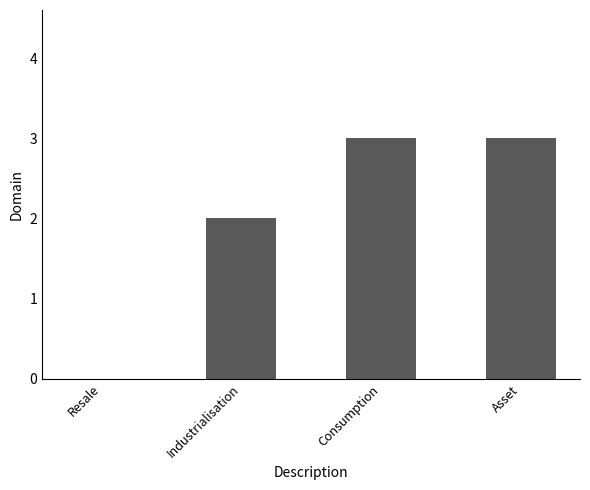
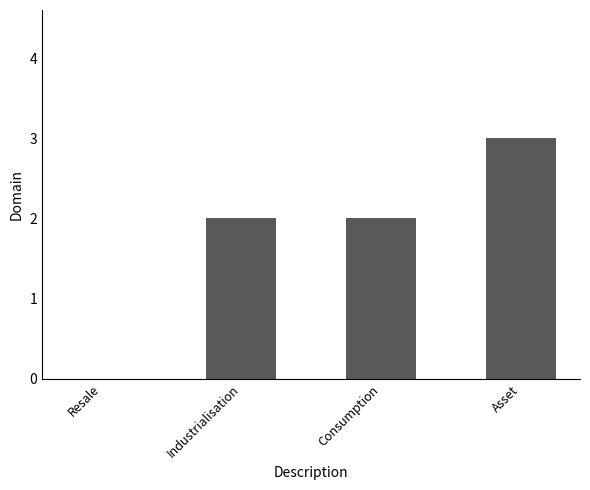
Consumption: 3 -> 2
